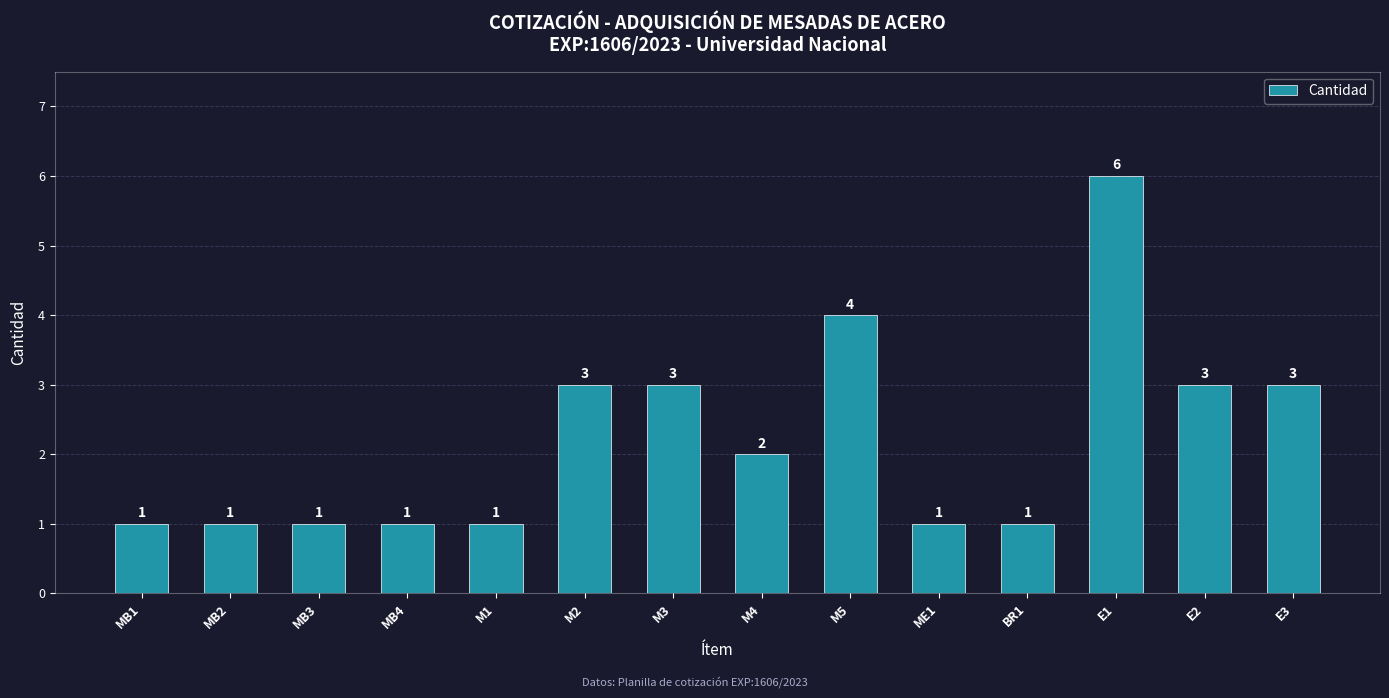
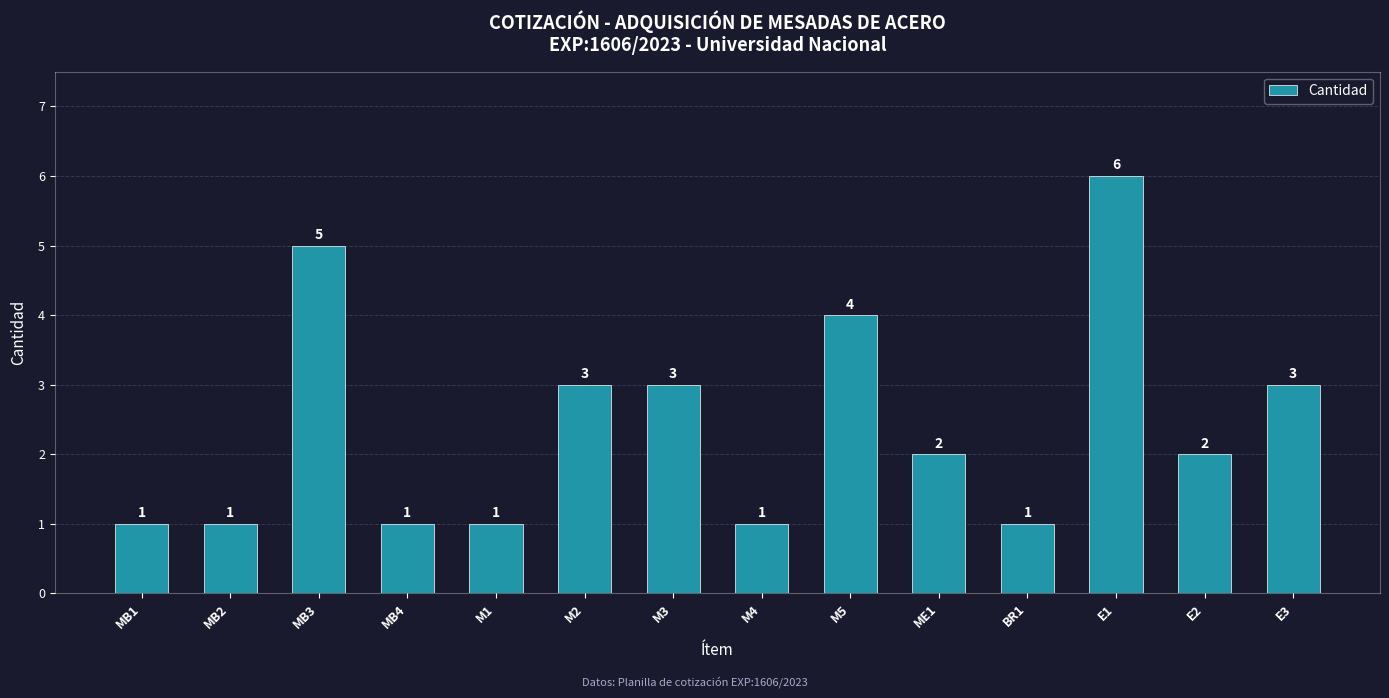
MB3: 1 -> 5
M4: 2 -> 1
ME1: 1 -> 2
E2: 3 -> 2
